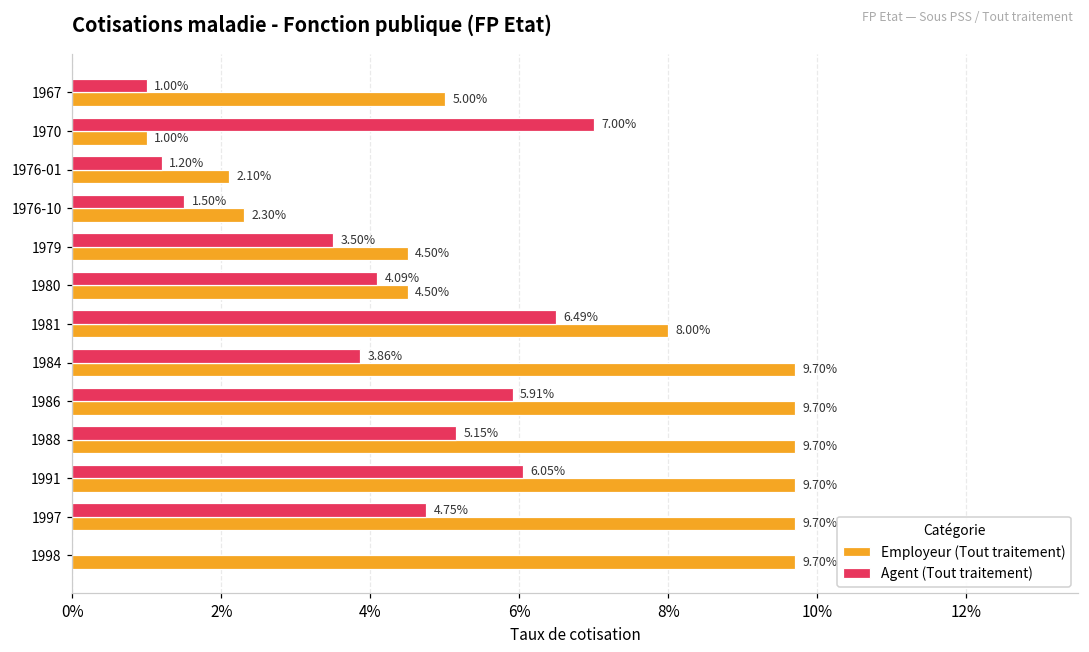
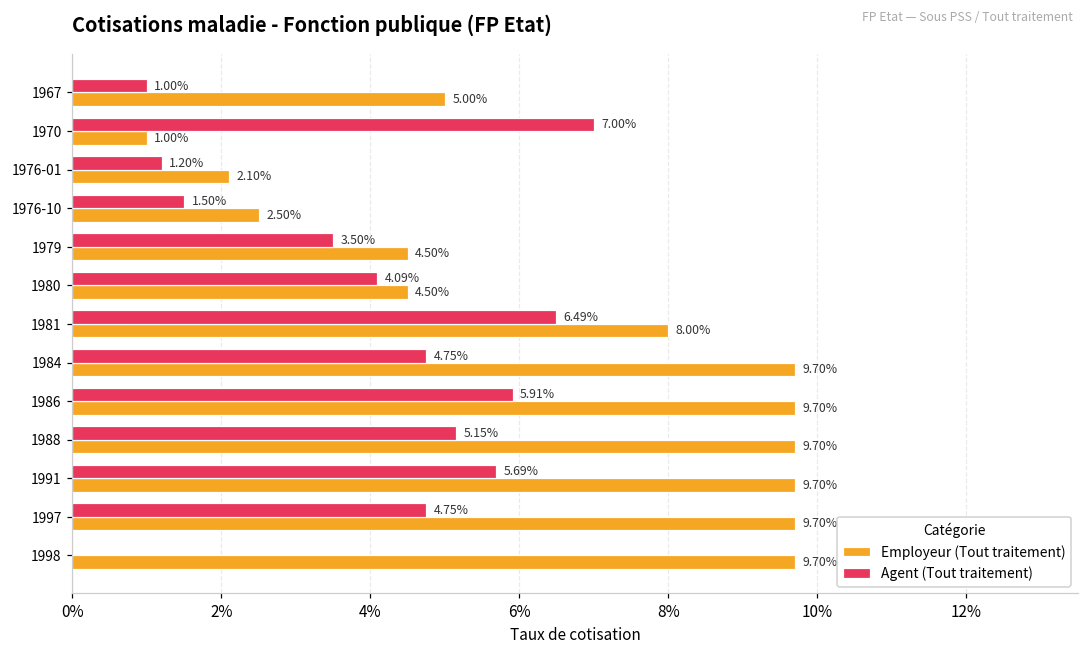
Employeur (Tout traitement), 1976-10: 2.30% -> 2.50%
Agent (Tout traitement), 1984: 3.86% -> 4.75%
Agent (Tout traitement), 1991: 6.05% -> 5.69%
